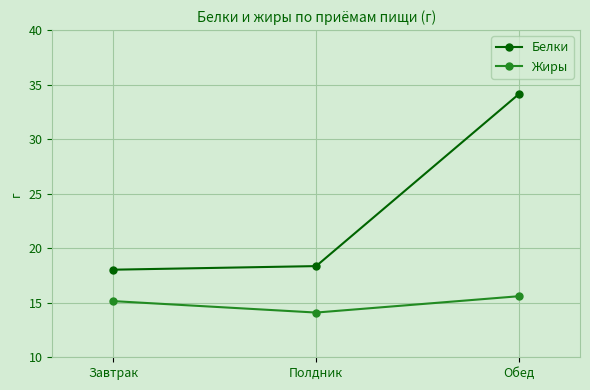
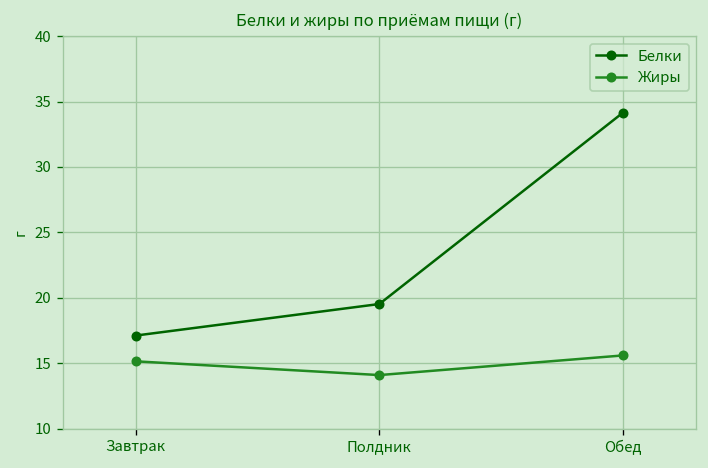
Белки, Завтрак: 18.0 -> 17.1
Белки, Полдник: 18.4 -> 19.5
